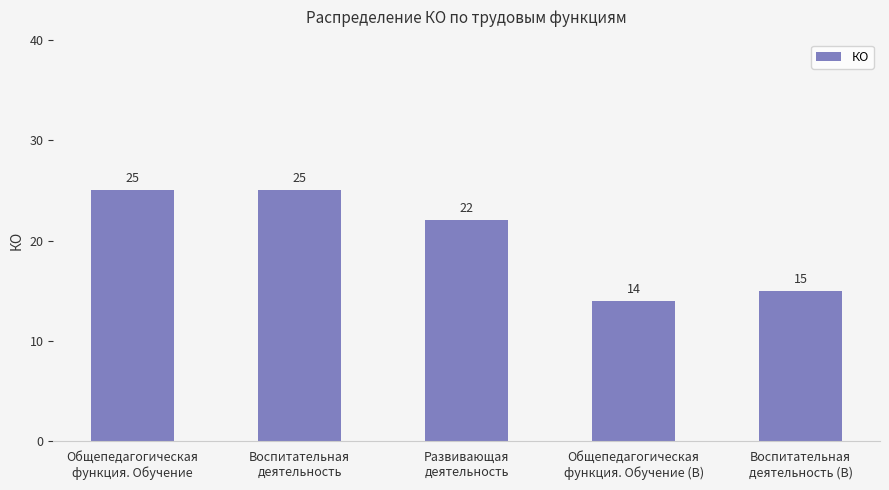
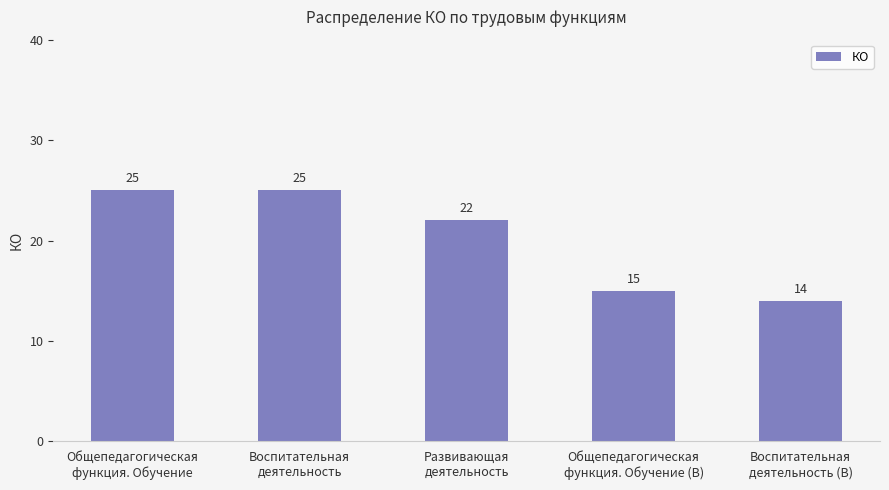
Общепедагогическая функция. Обучение (В): 14 -> 15
Воспитательная деятельность (В): 15 -> 14
